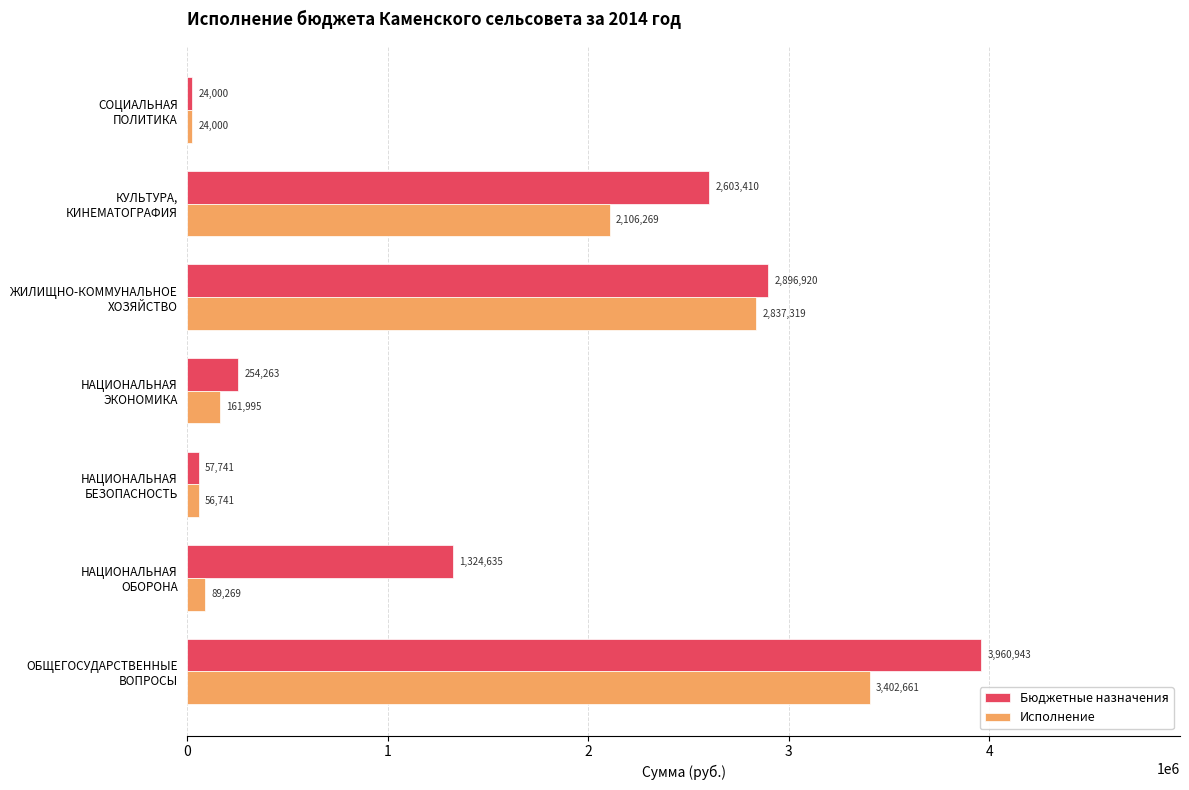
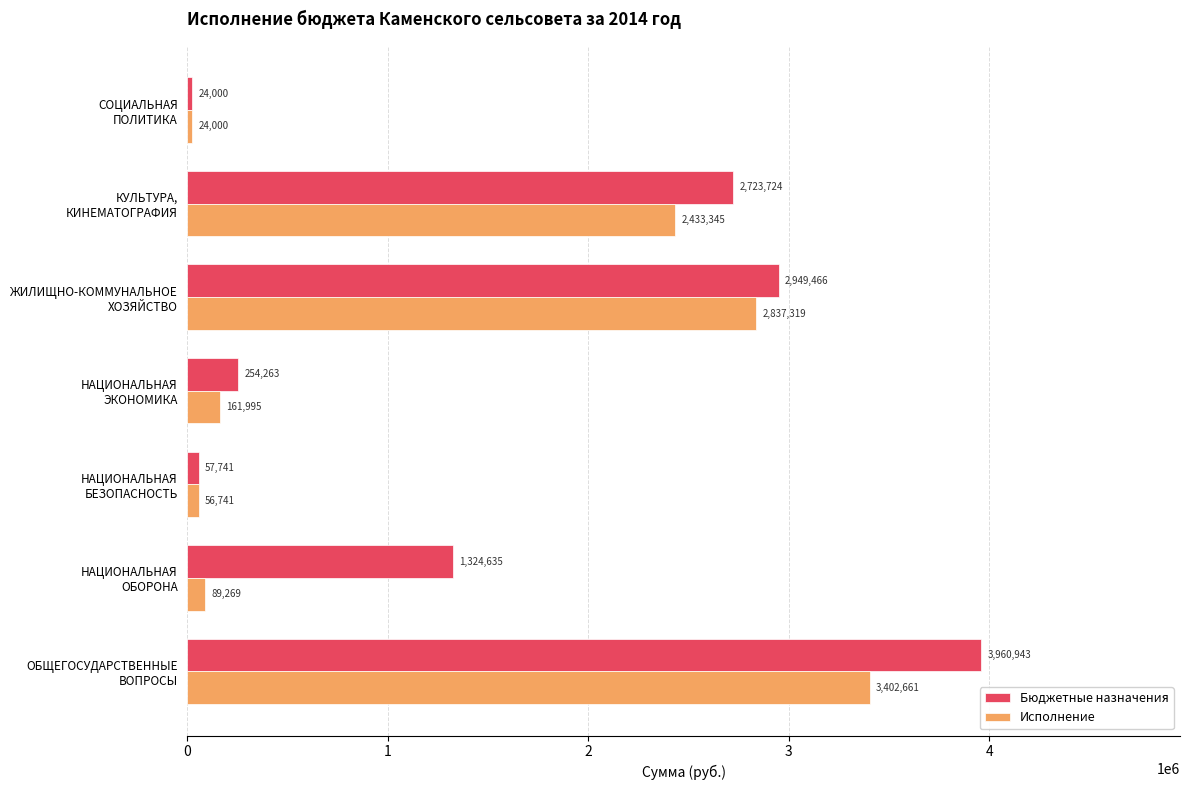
Бюджетные назначения, КУЛЬТУРА, КИНЕМАТОГРАФИЯ: 2,603,410 -> 2,723,724
Исполнение, КУЛЬТУРА, КИНЕМАТОГРАФИЯ: 2,106,269 -> 2,433,345
Бюджетные назначения, ЖИЛИЩНО-КОММУНАЛЬНОЕ ХОЗЯЙСТВО: 2,896,920 -> 2,949,466
